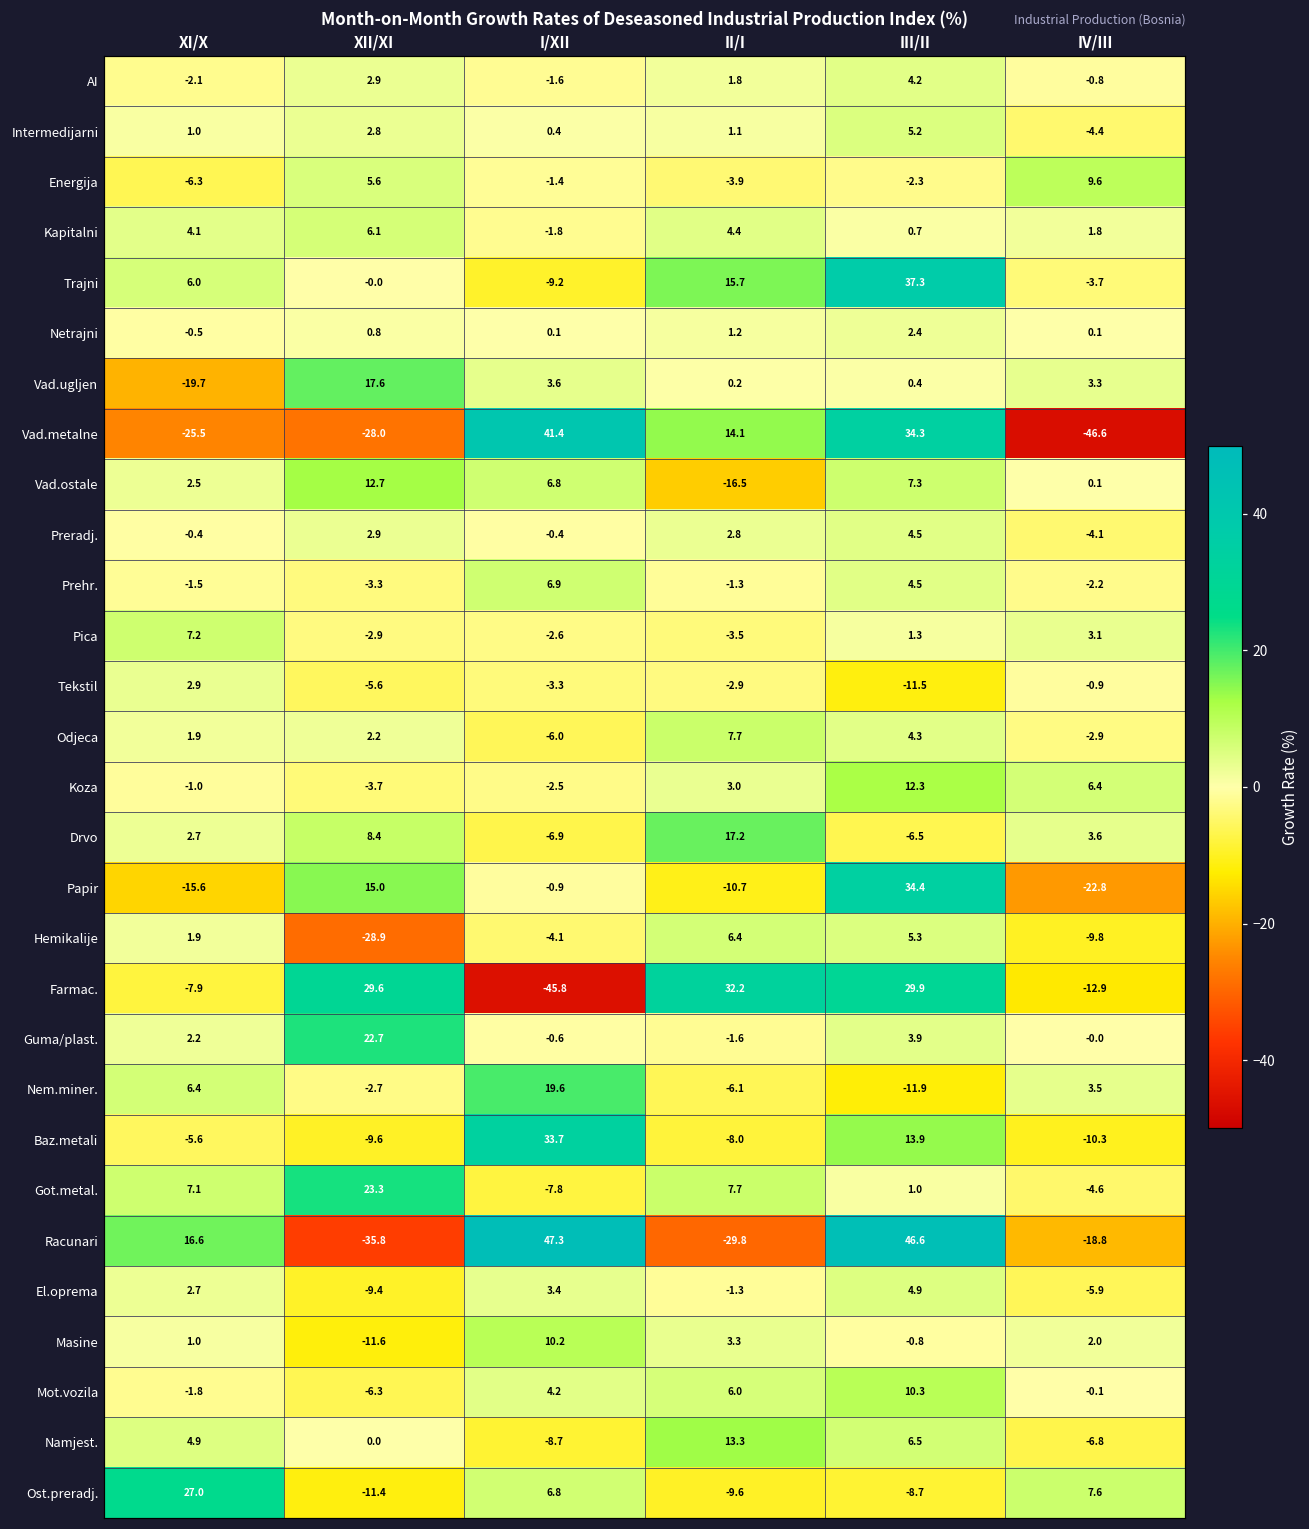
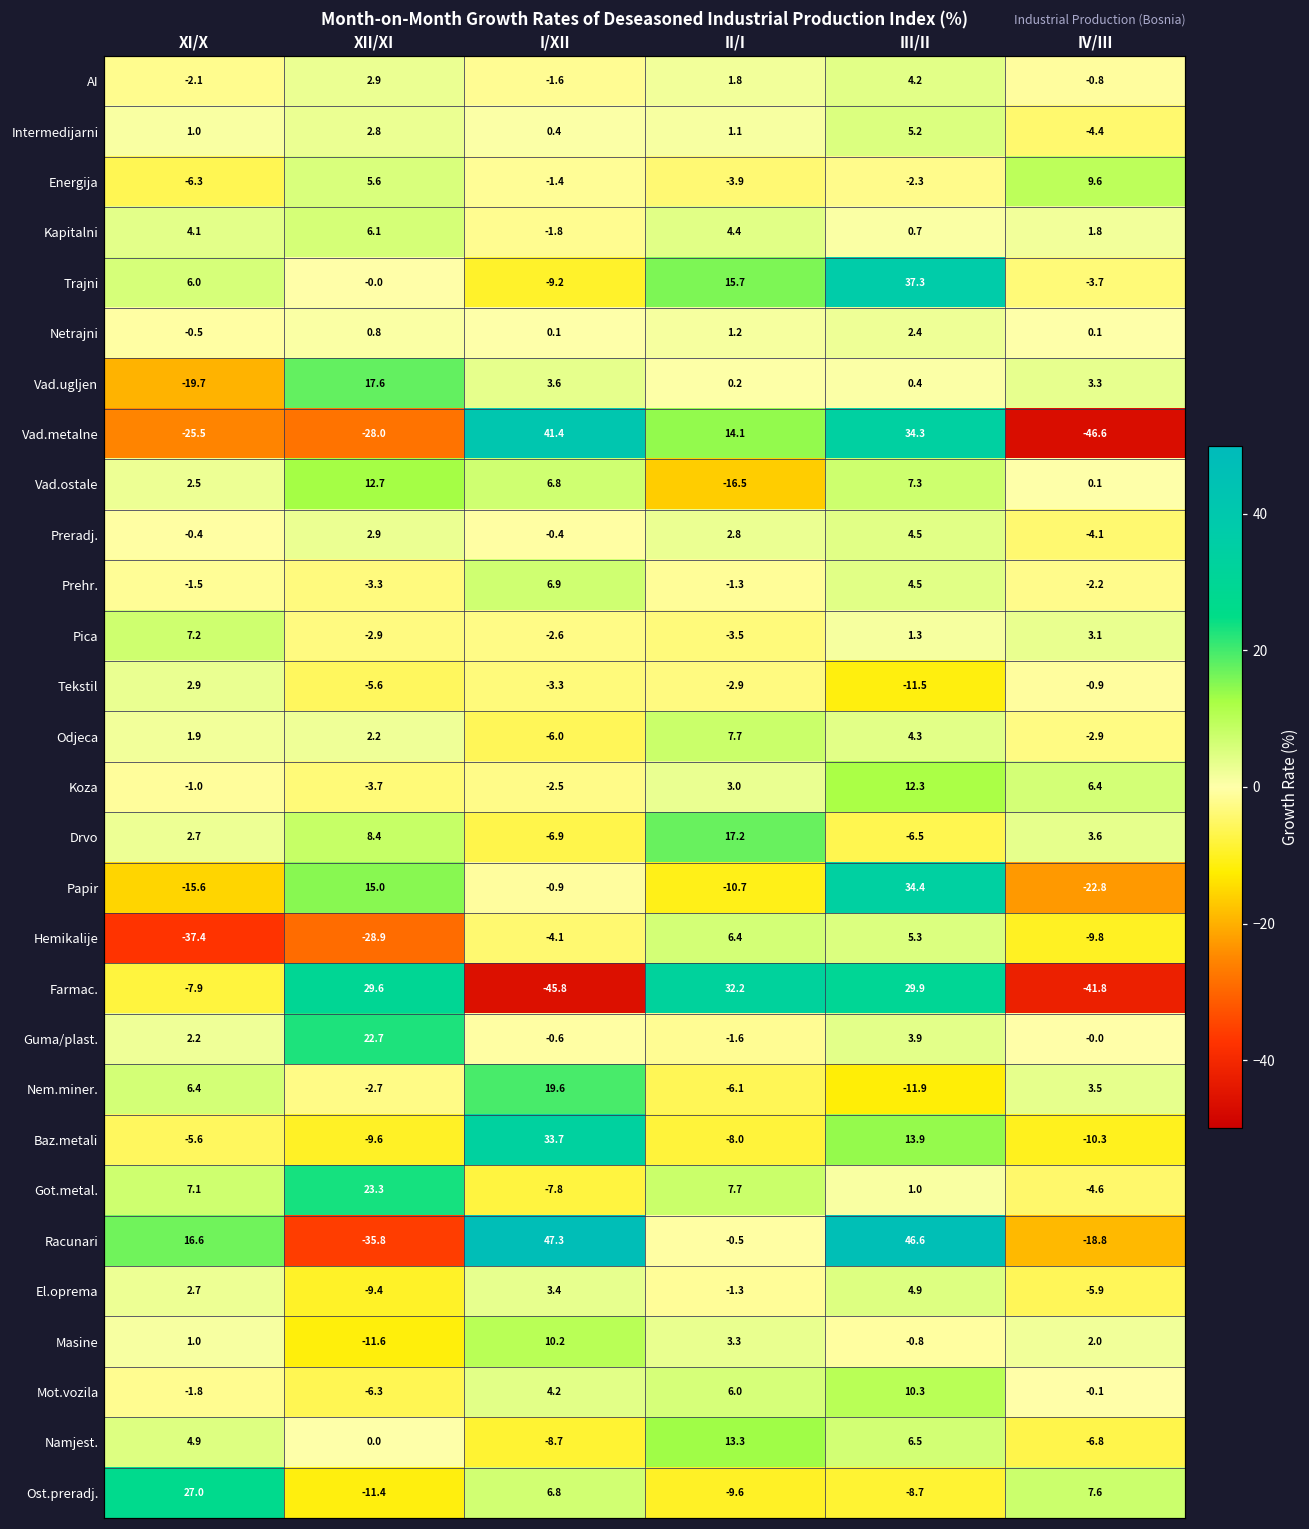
Hemikalije, XI/X: 1.9 -> -37.4
Farmac., IV/III: -12.9 -> -41.8
Racunari, II/I: -29.8 -> -0.5
